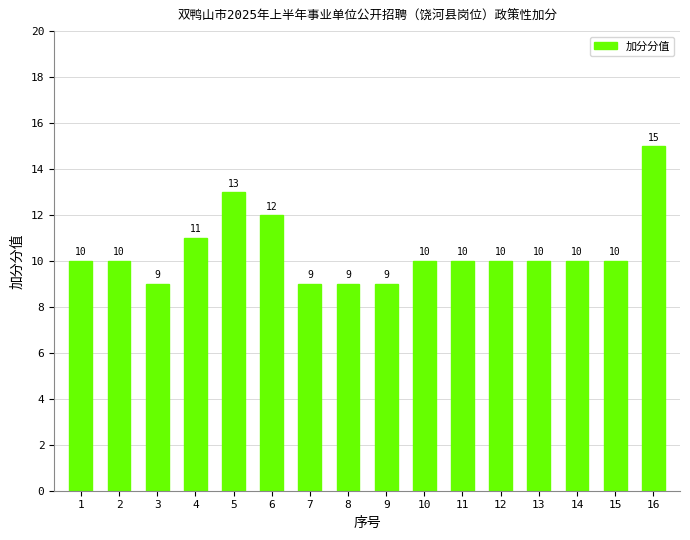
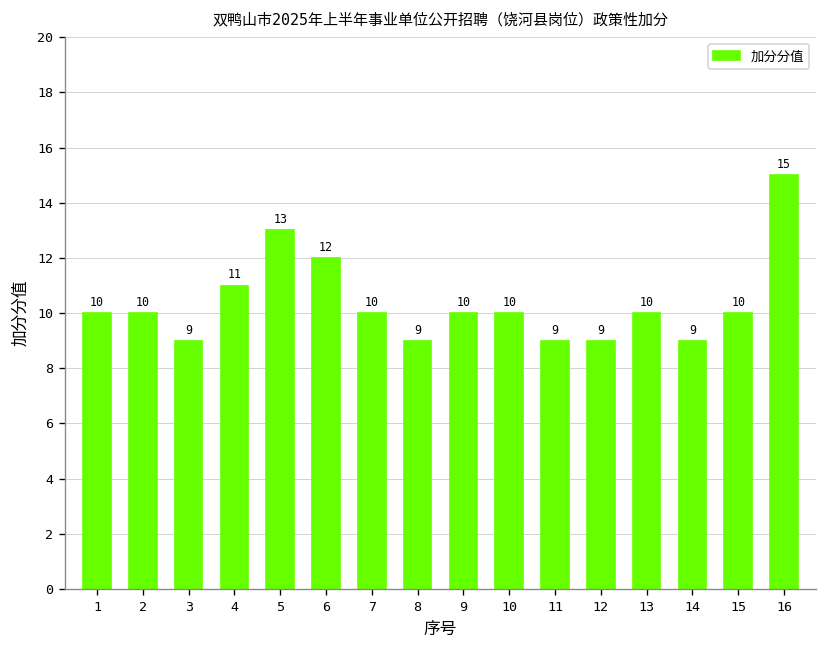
7: 9 -> 10
9: 9 -> 10
11: 10 -> 9
12: 10 -> 9
14: 10 -> 9
